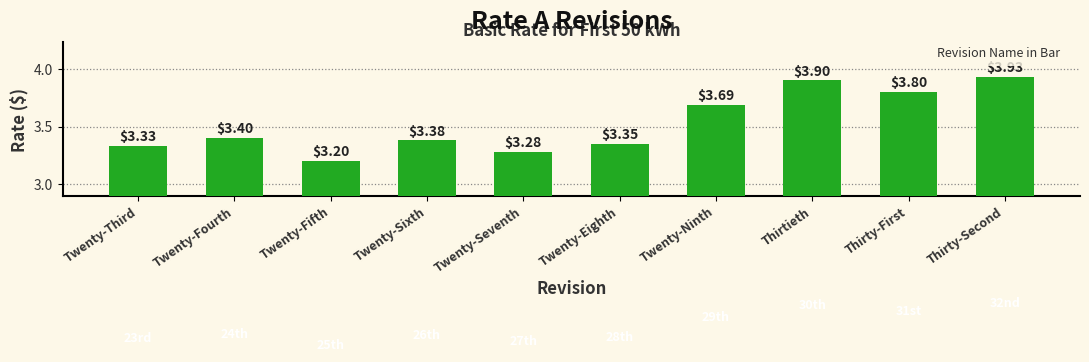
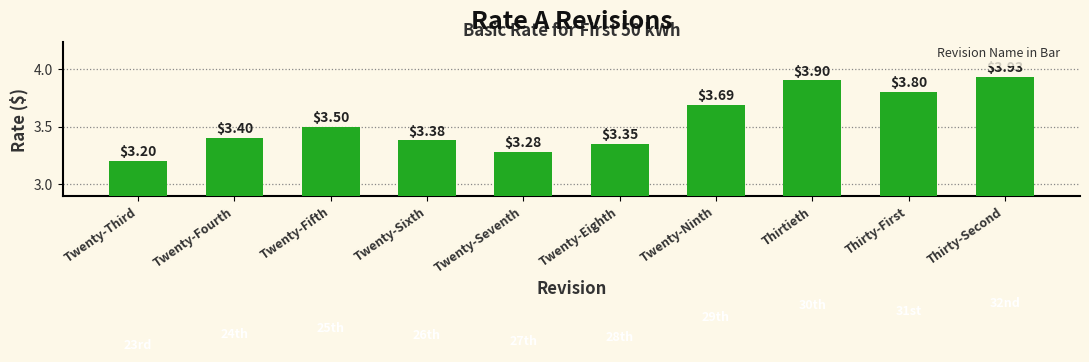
Twenty-Third: $3.33 -> $3.20
Twenty-Fifth: $3.20 -> $3.50
